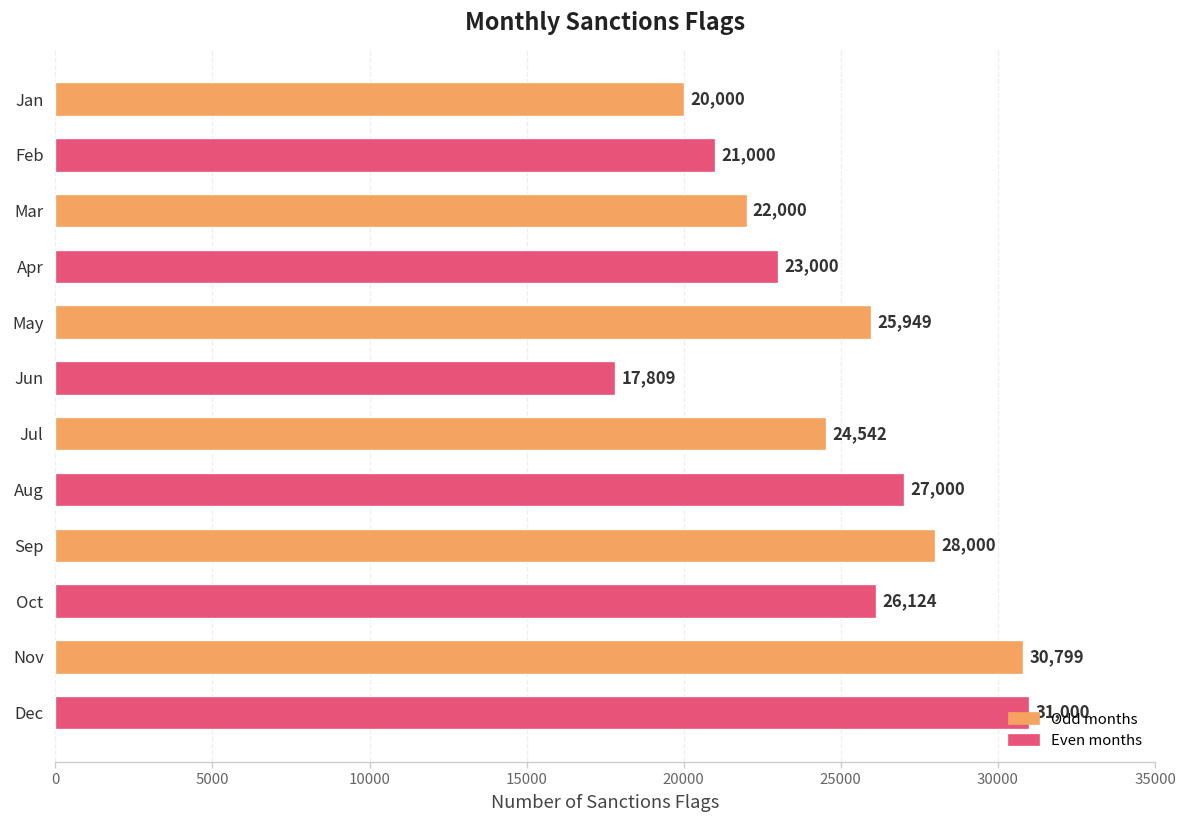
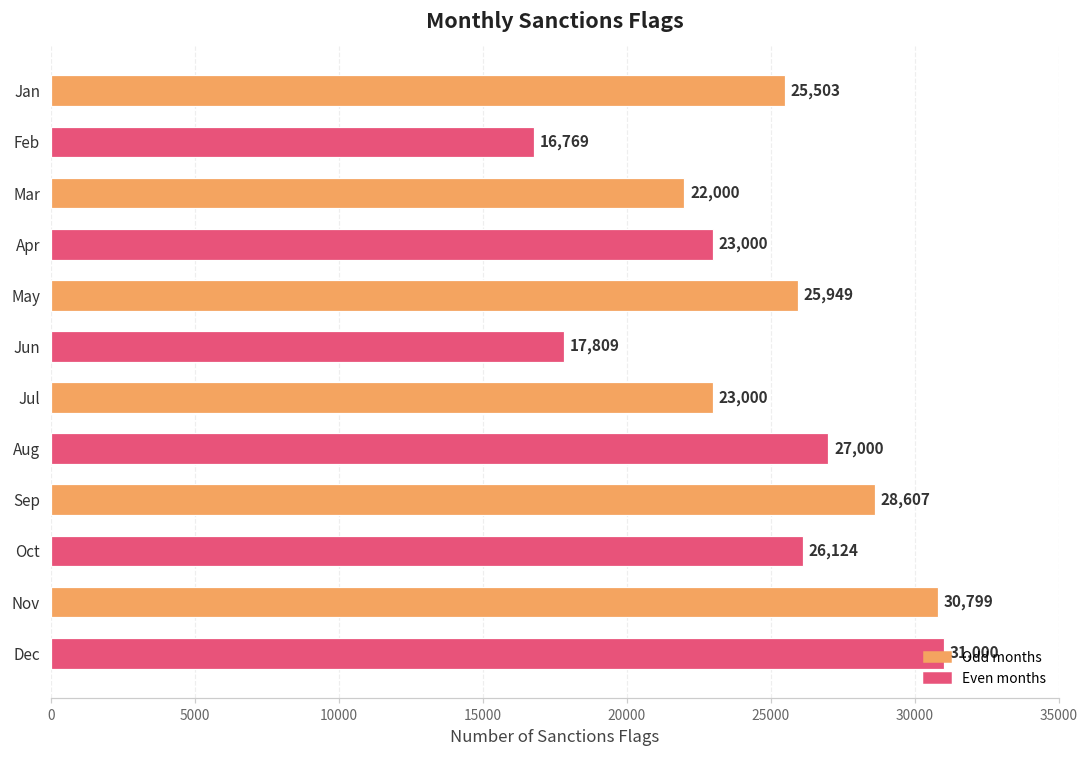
Jan: 20,000 -> 25,503
Feb: 21,000 -> 16,769
Jul: 24,542 -> 23,000
Sep: 28,000 -> 28,607
